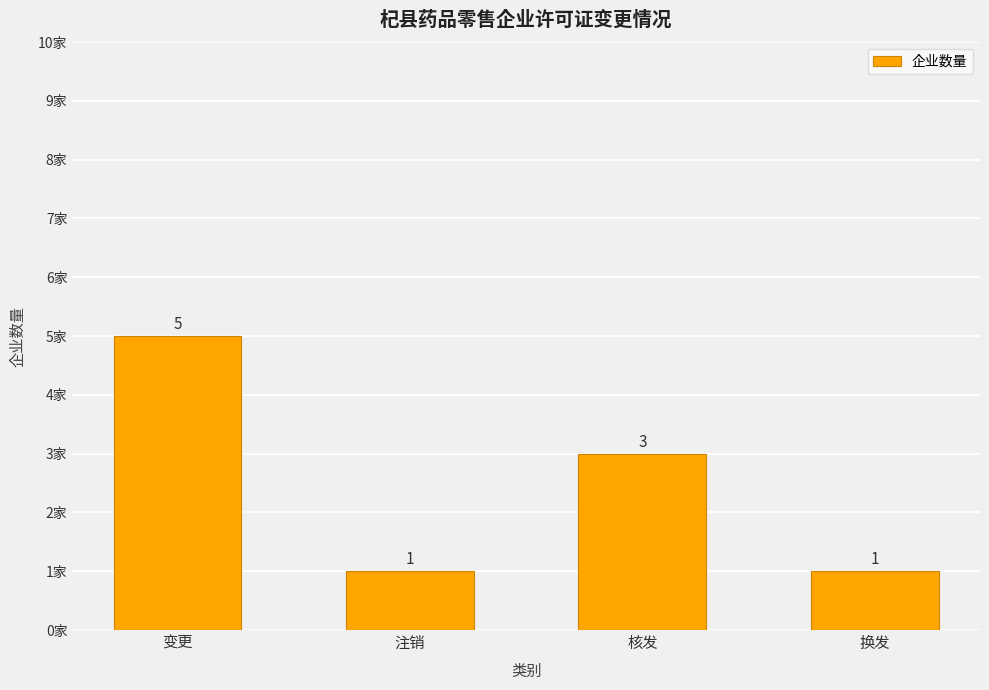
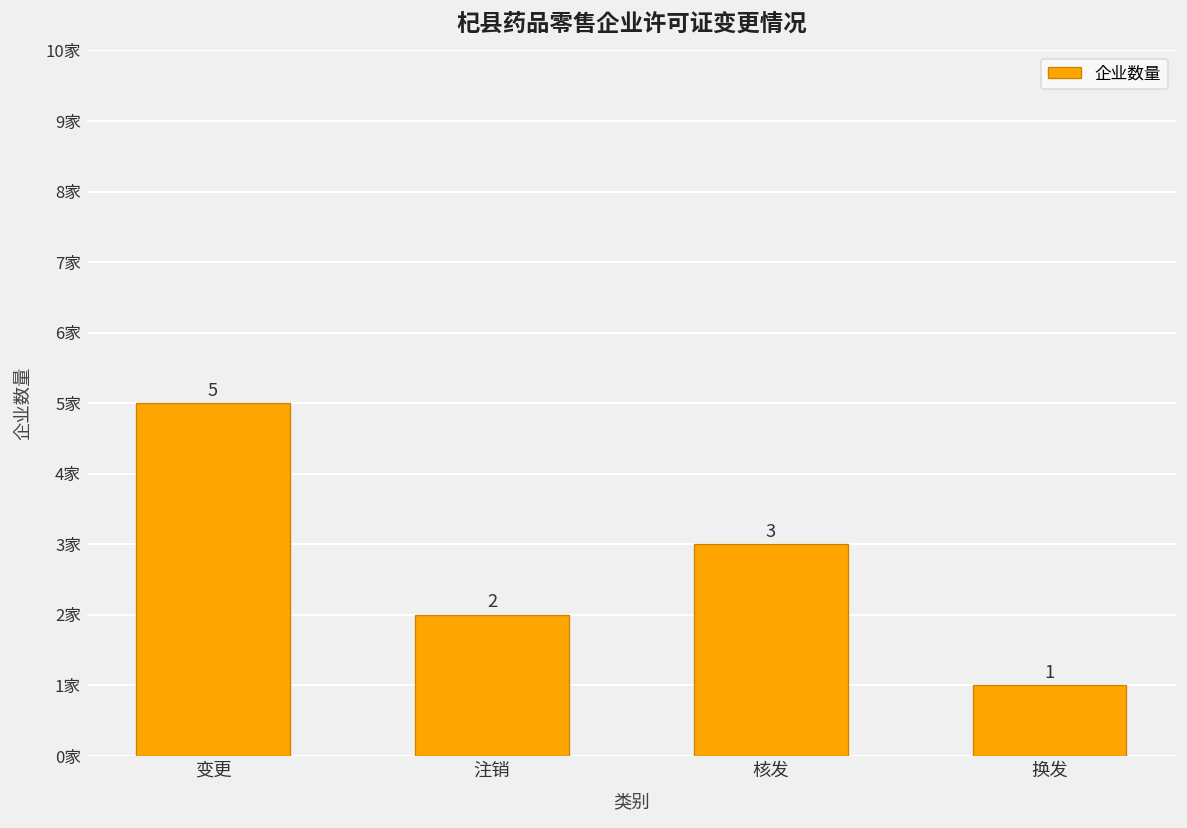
注销: 1 -> 2
